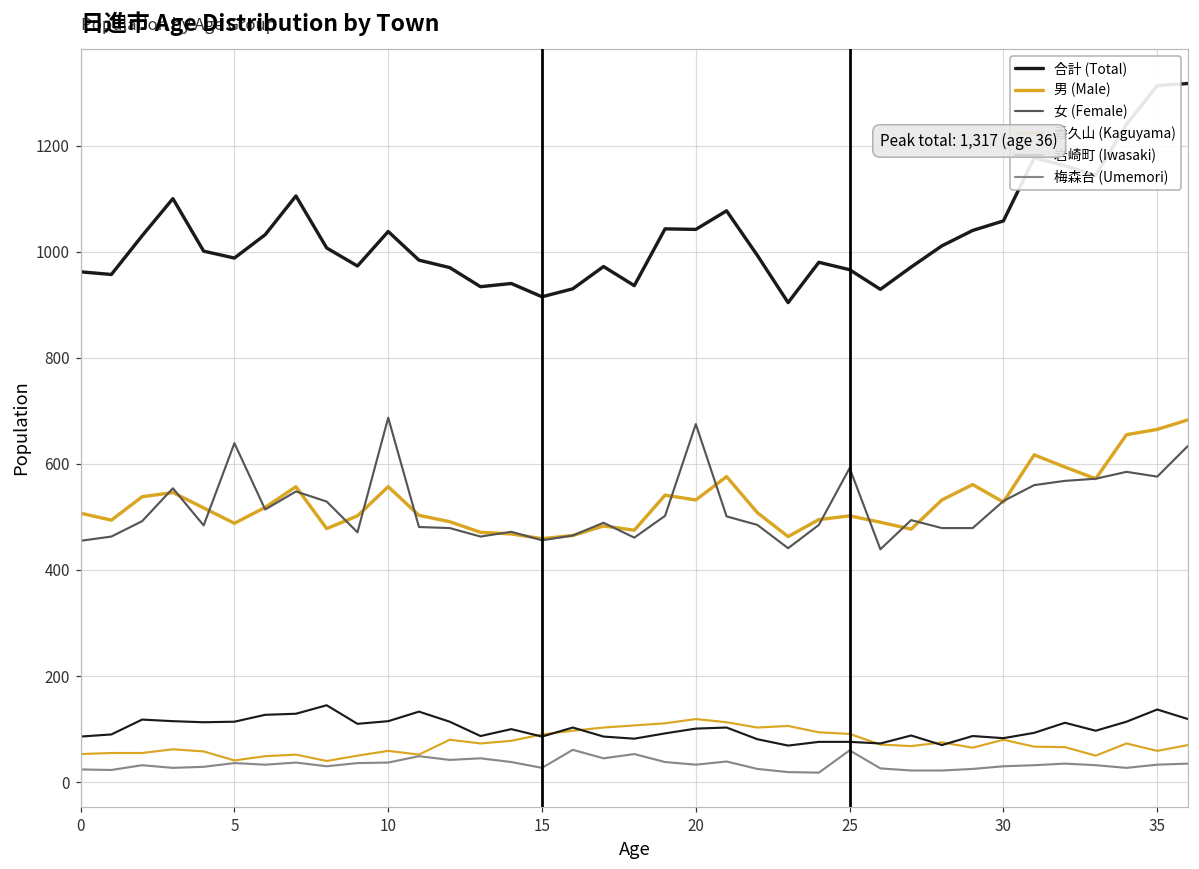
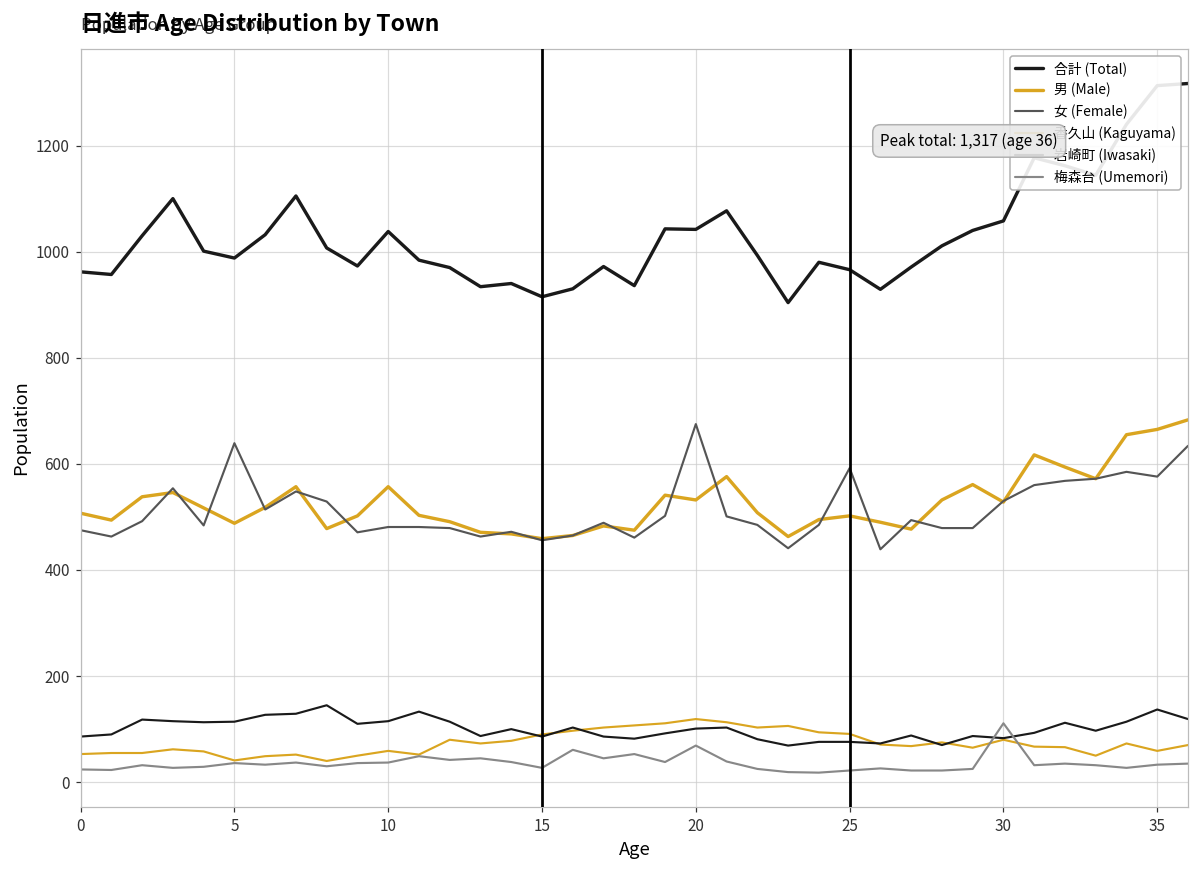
女 (Female), 0: 460 -> 480
女 (Female), 10: 690 -> 480
梅森台 (Umemori), 20: 30 -> 70
梅森台 (Umemori), 25: 60 -> 20
梅森台 (Umemori), 30: 30 -> 110
